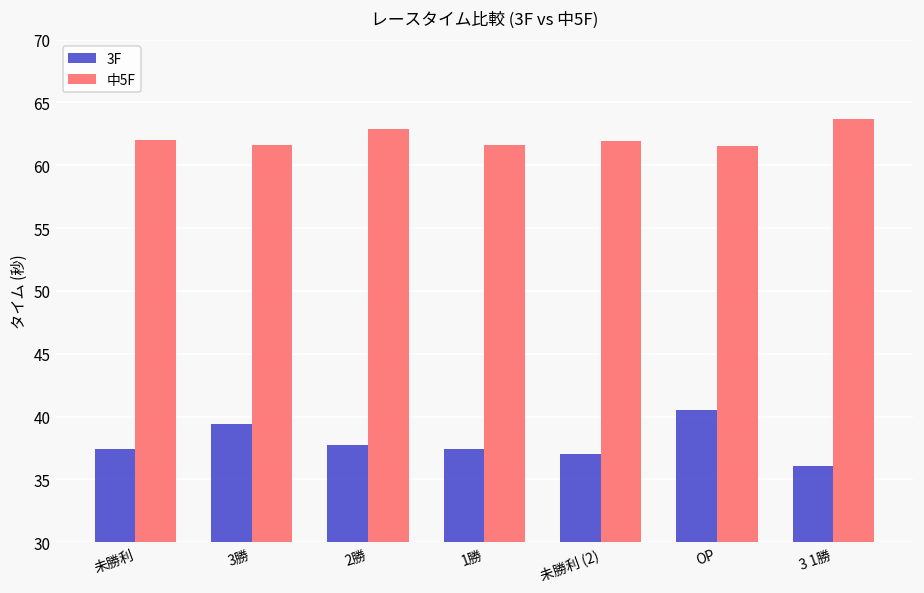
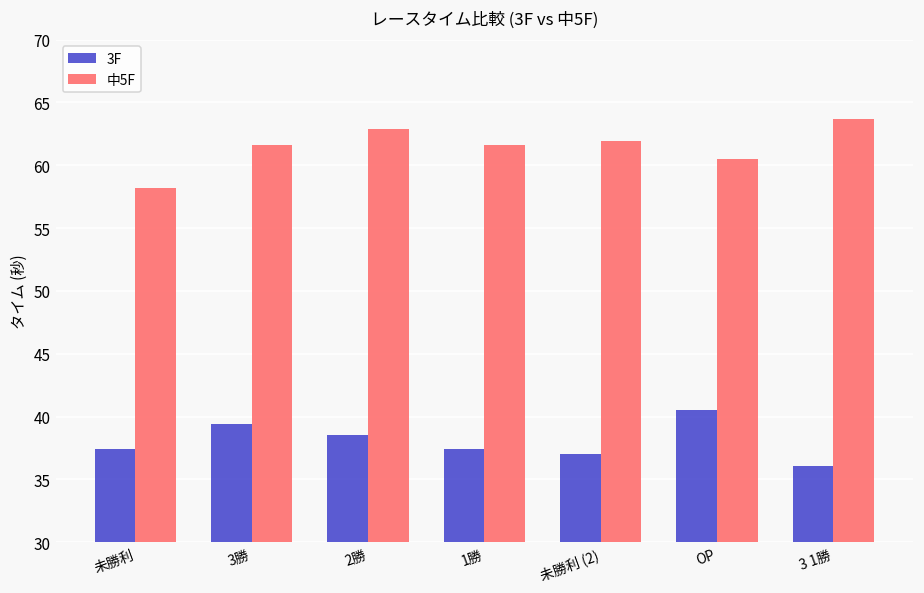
中5F, 未勝利: 62.0 -> 58.2
3F, 2勝: 37.7 -> 38.5
中5F, OP: 61.5 -> 60.5
